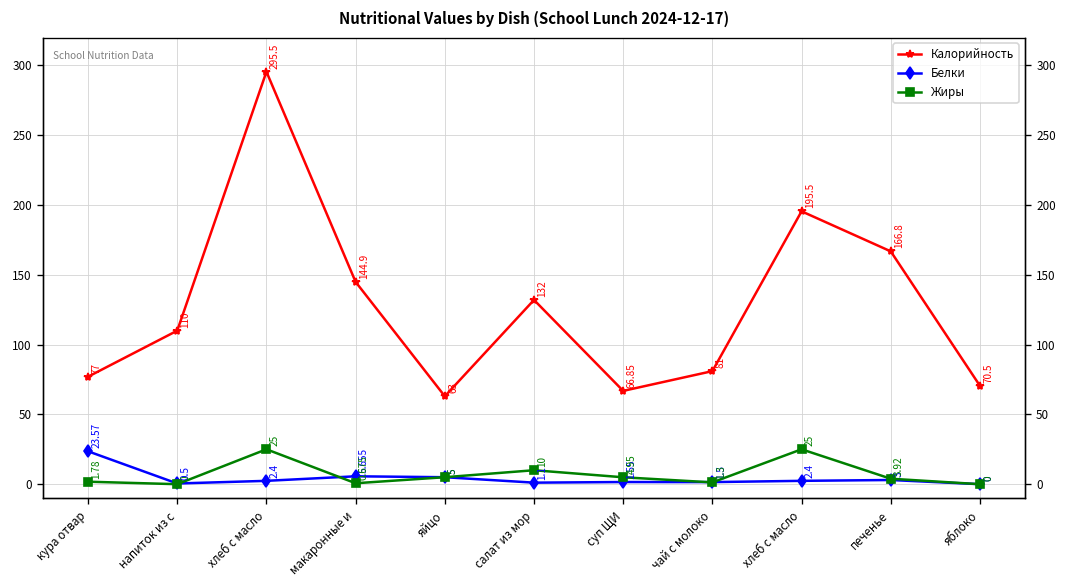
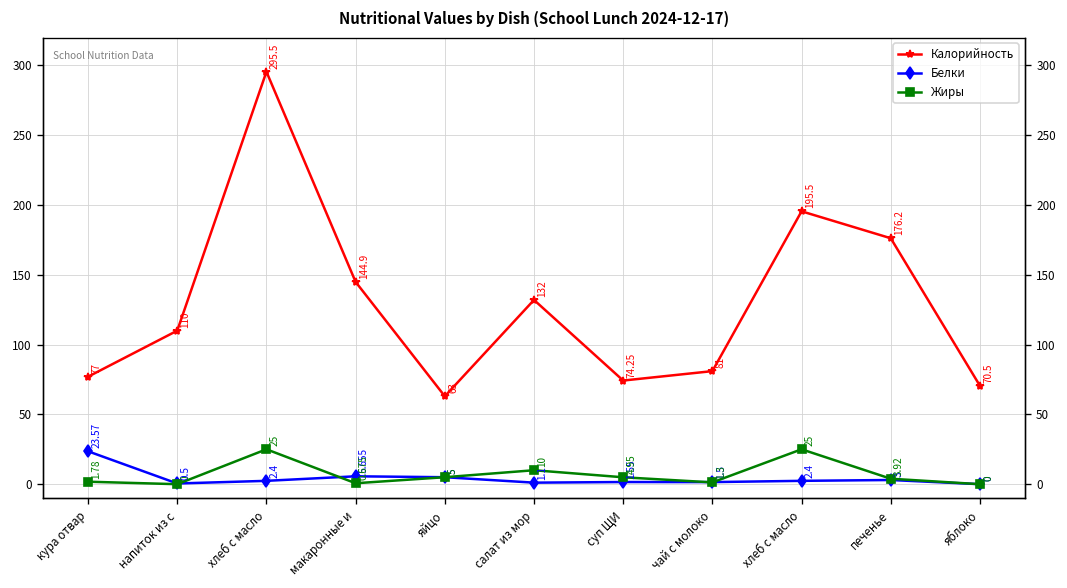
Калорийность, суп ЩИ: 66.85 -> 74.25
Калорийность, печенье: 166.8 -> 176.2
